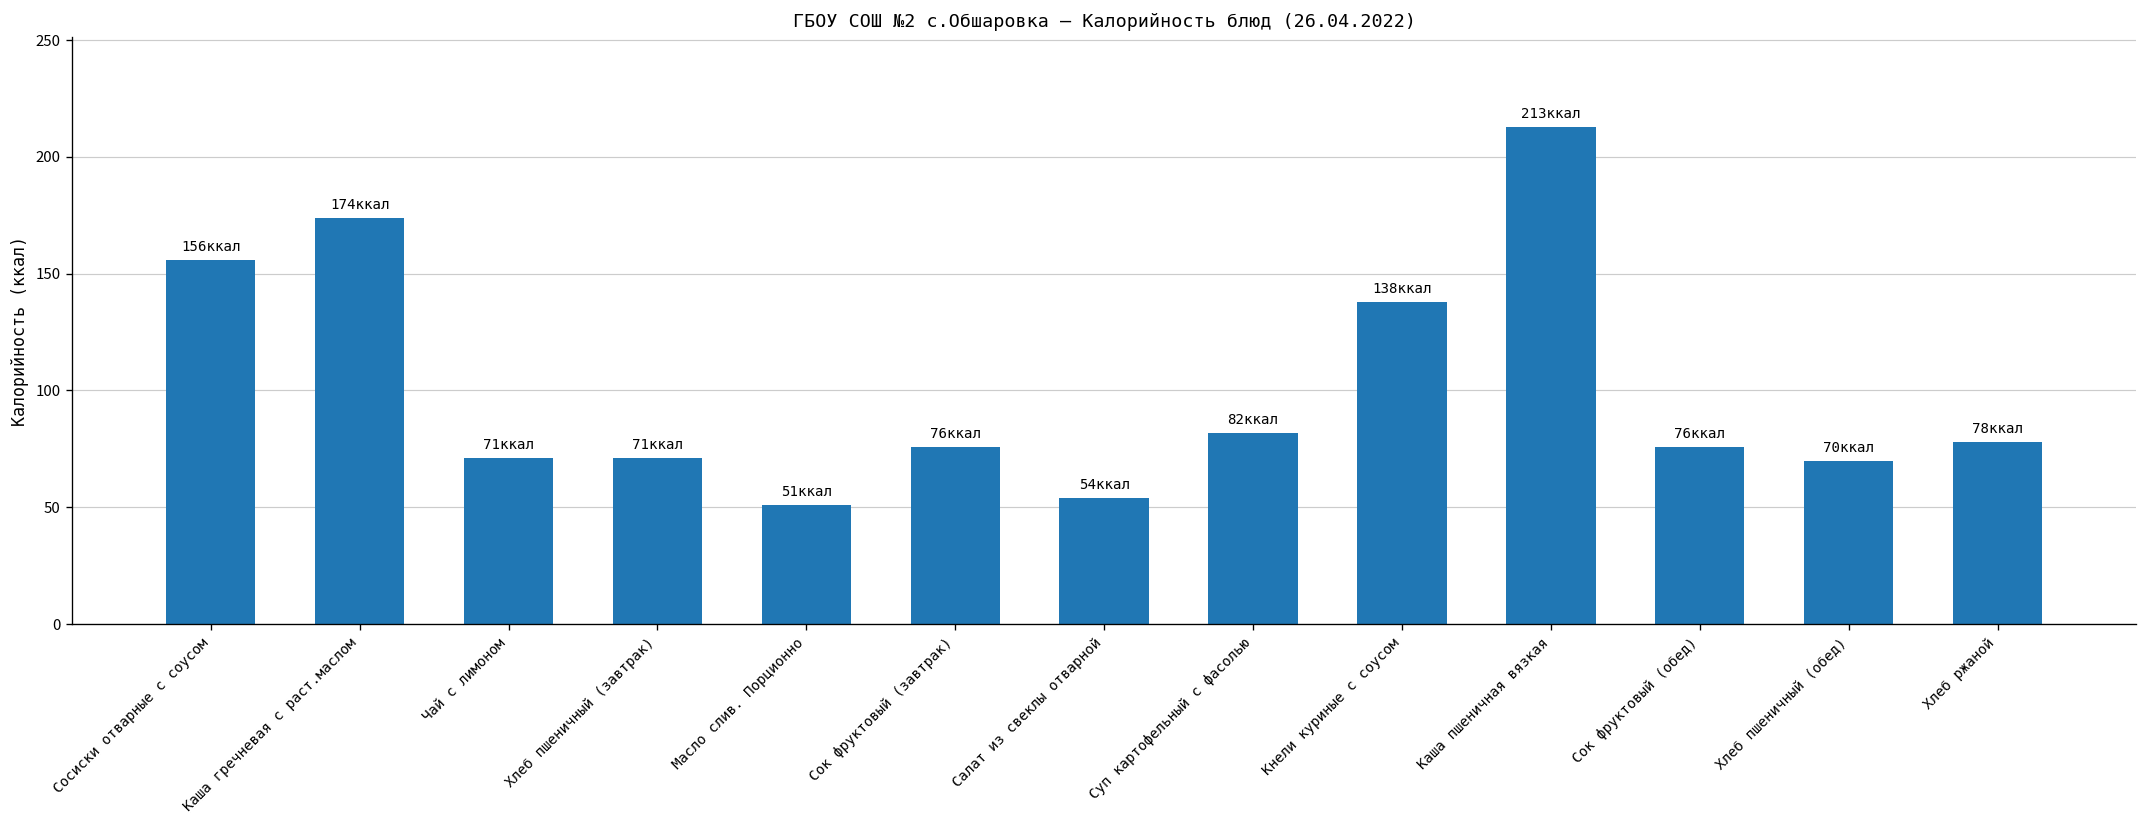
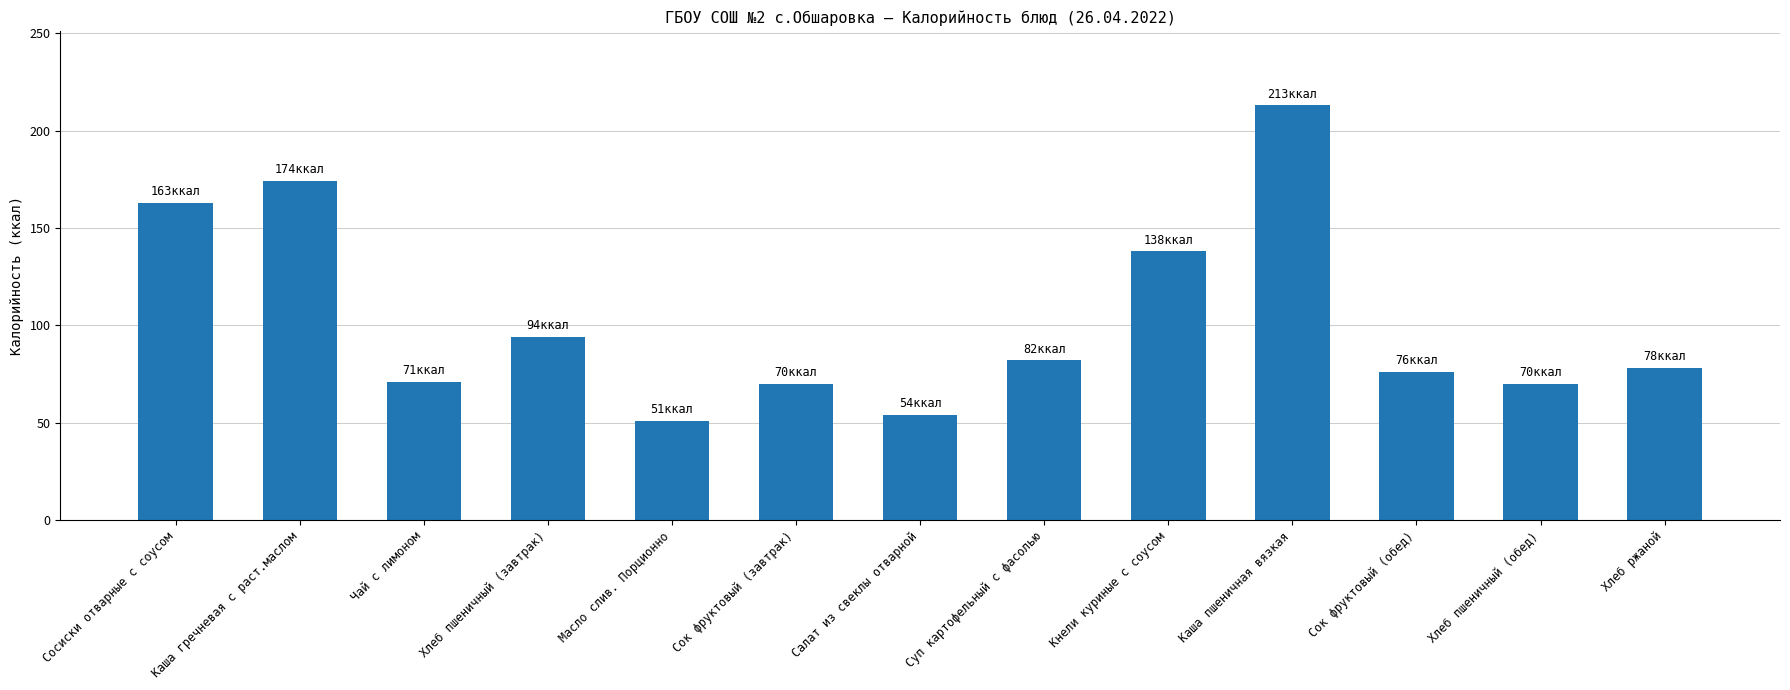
Сосиски отварные с соусом: 156 -> 163
Хлеб пшеничный (завтрак): 71 -> 94
Сок фруктовый (завтрак): 76 -> 70
